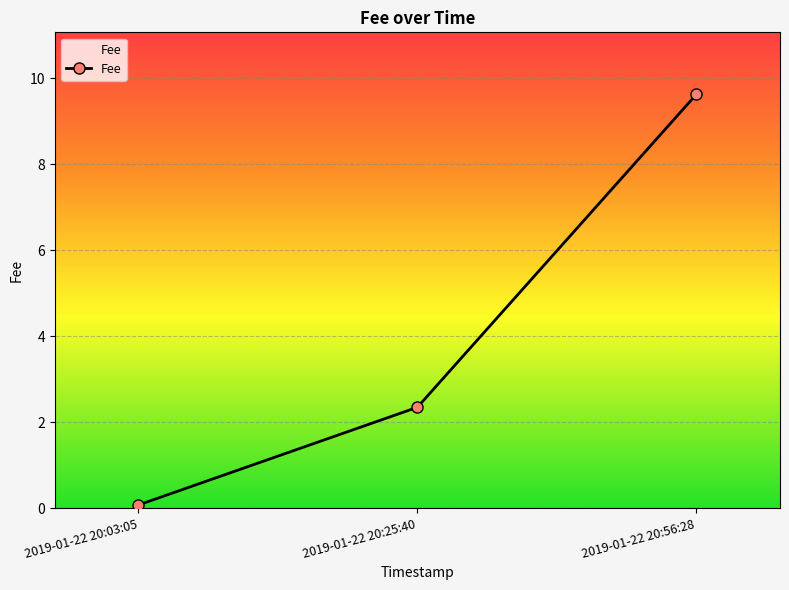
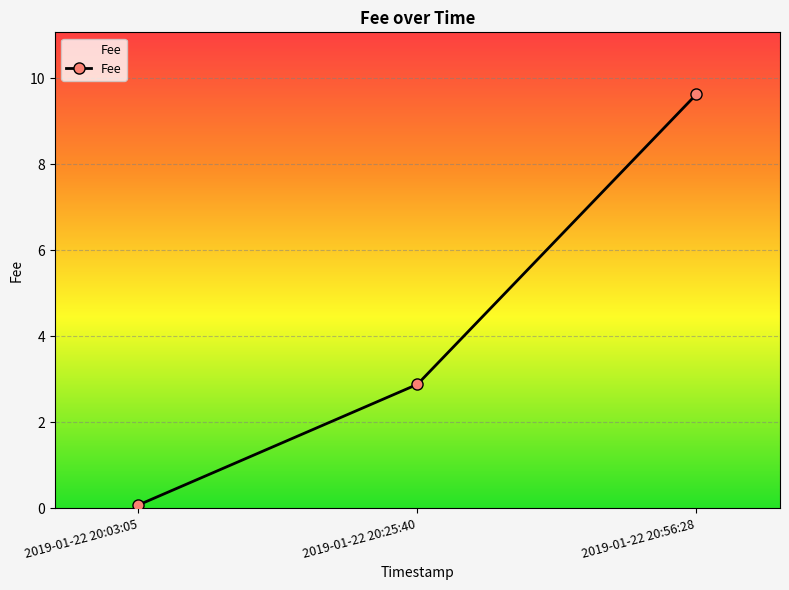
2019-01-22 20:25:40: 2.3 -> 2.9
